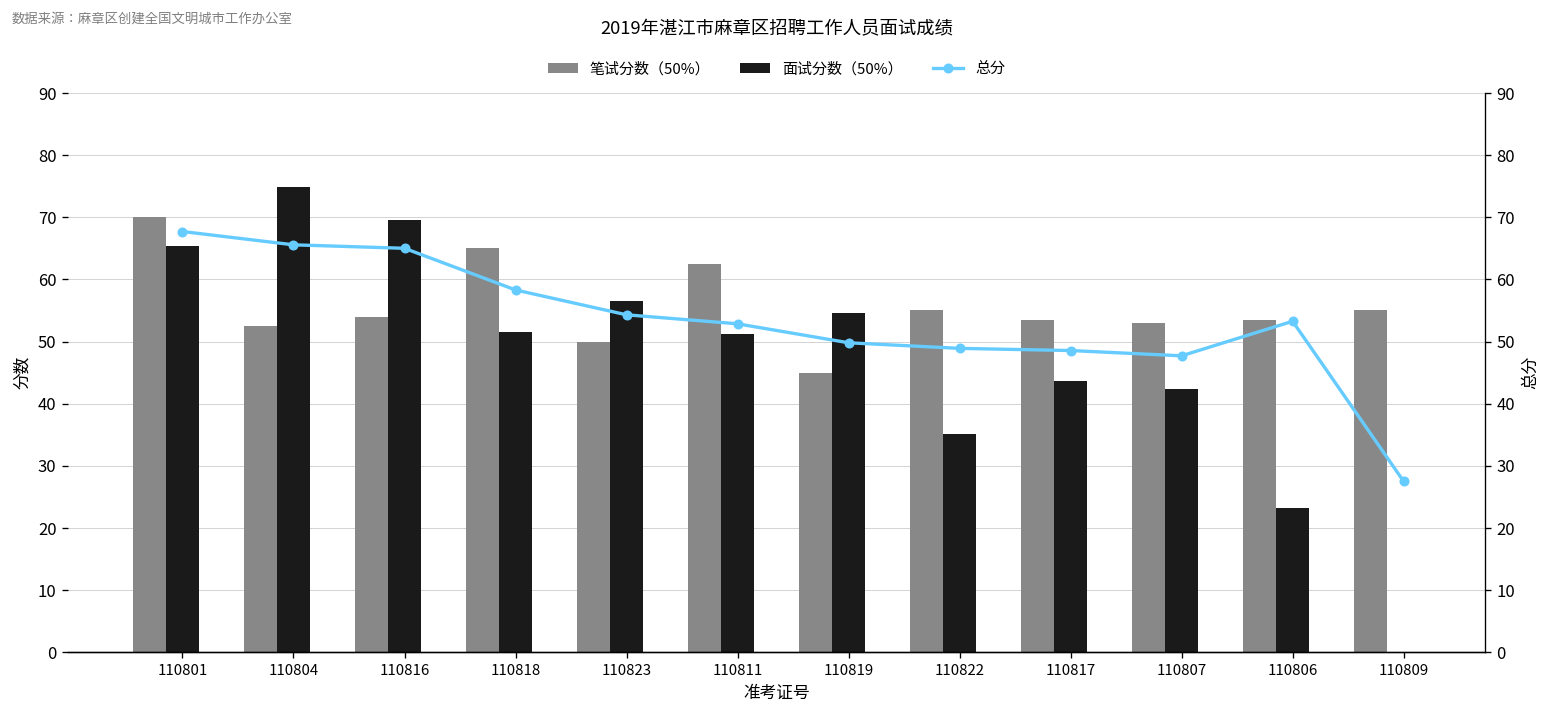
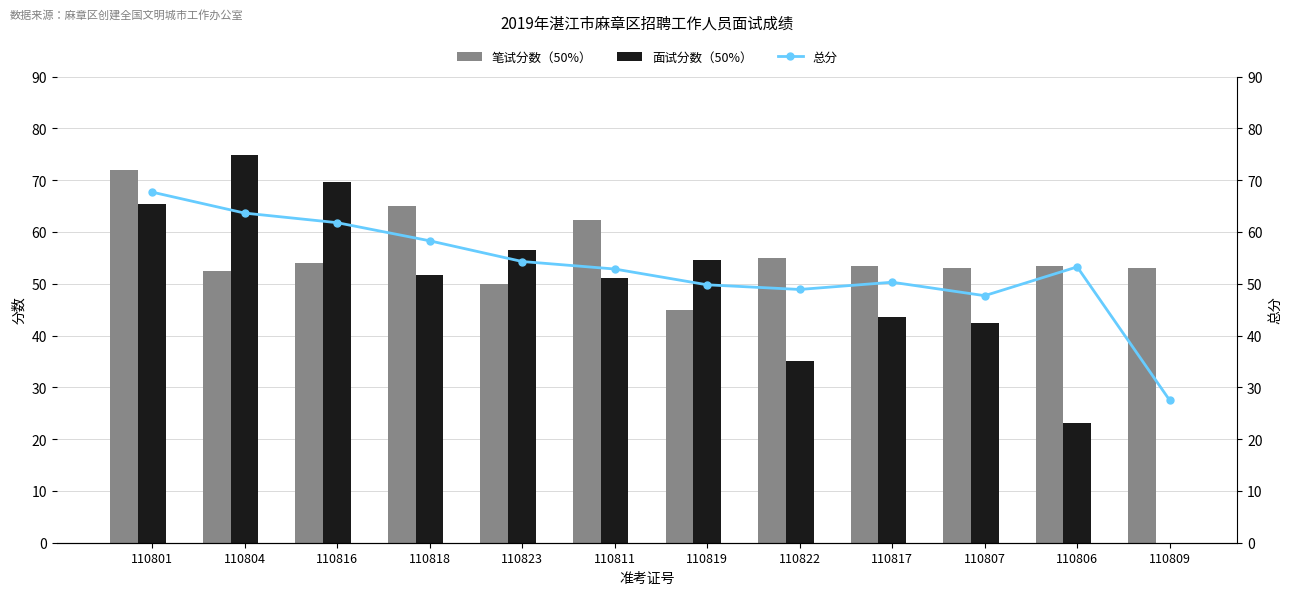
笔试分数（50%）, 110801: 70 -> 72
笔试分数（50%）, 110809: 55 -> 53
总分, 110804: 66 -> 64
总分, 110816: 65 -> 62
总分, 110817: 49 -> 50
